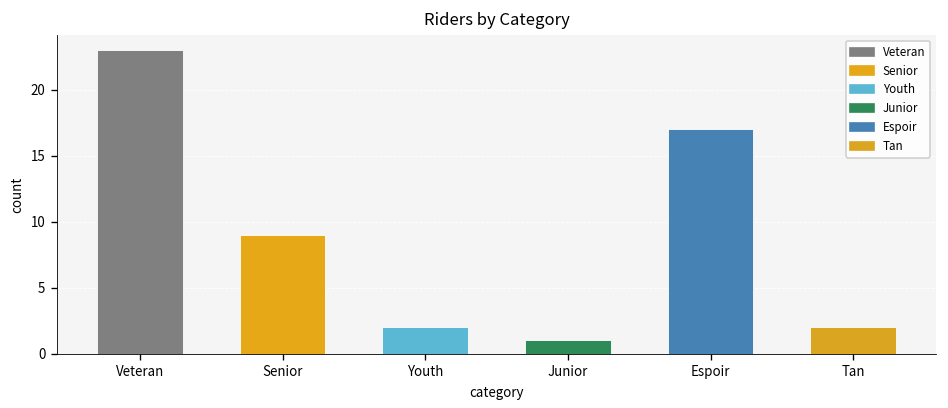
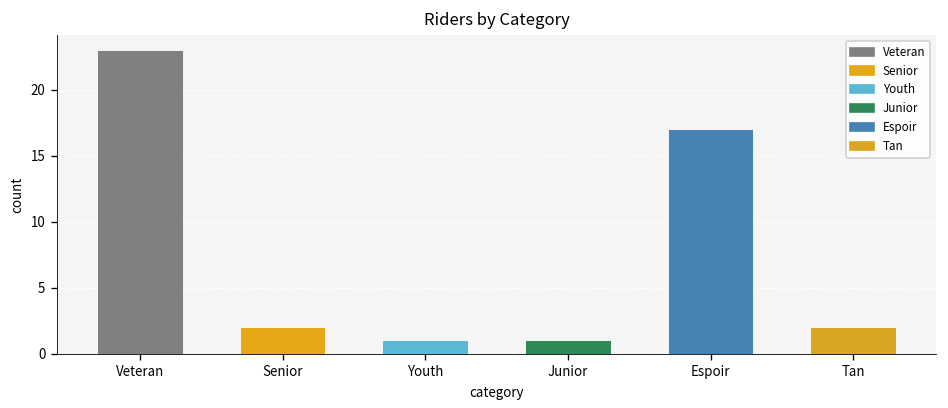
Senior: 9 -> 2
Youth: 2 -> 1
